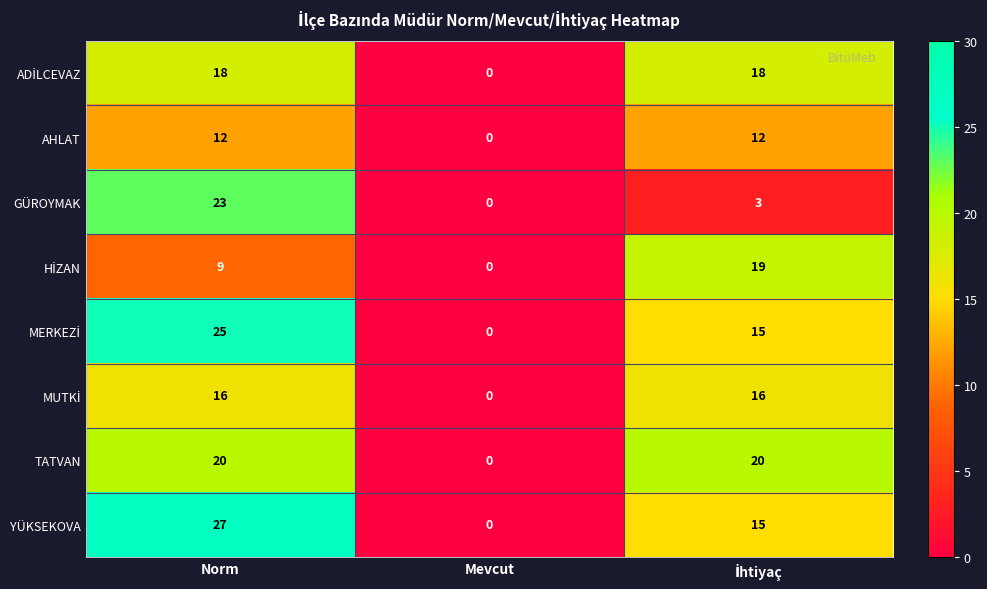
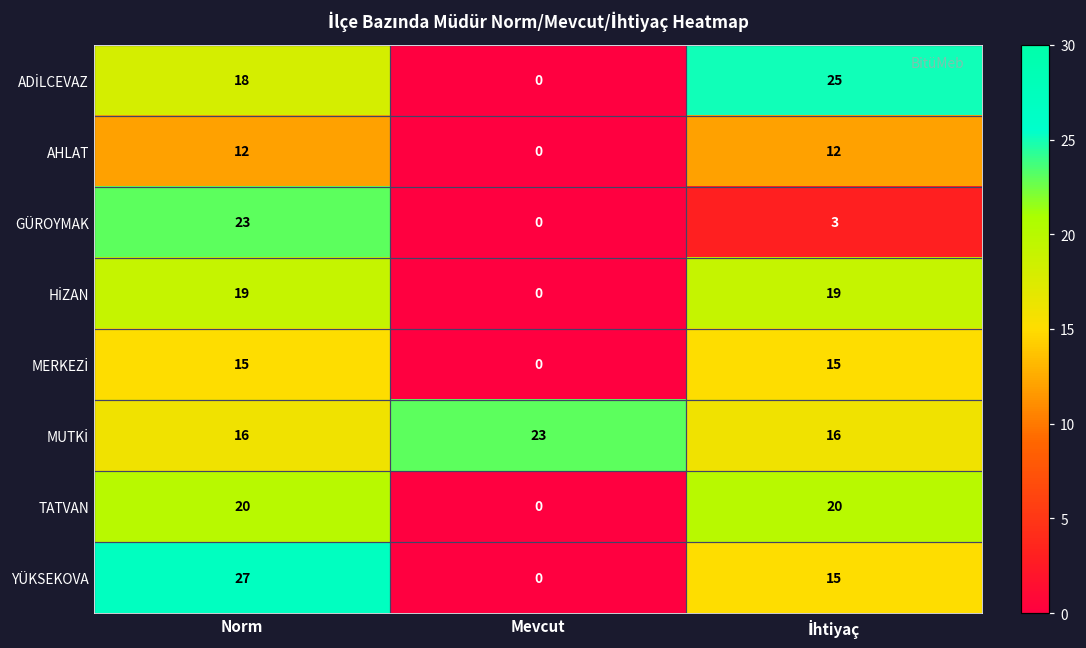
ADİLCEVAZ, İhtiyaç: 18 -> 25
HİZAN, Norm: 9 -> 19
MERKEZİ, Norm: 25 -> 15
MUTKİ, Mevcut: 0 -> 23
